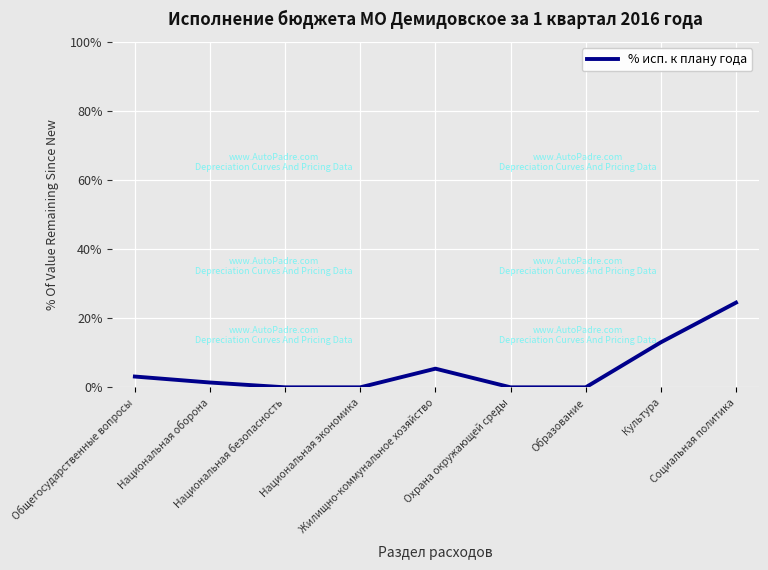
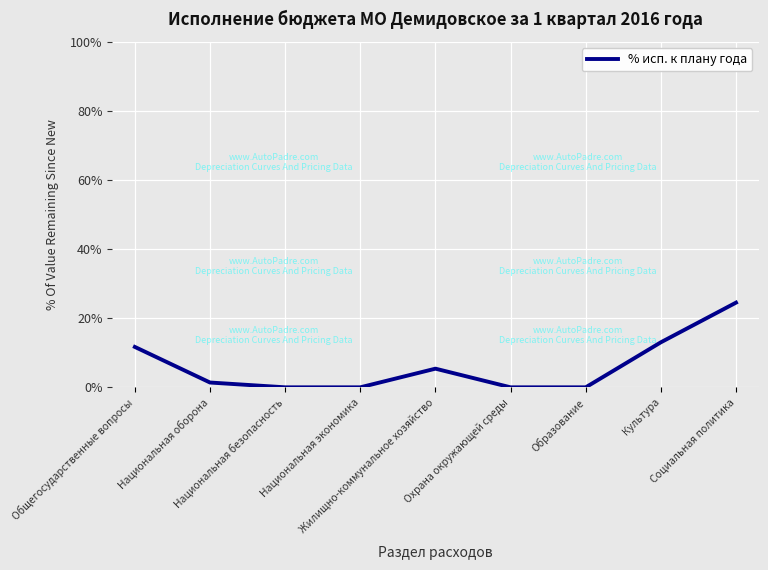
Общегосударственные вопросы: 3% -> 12%
